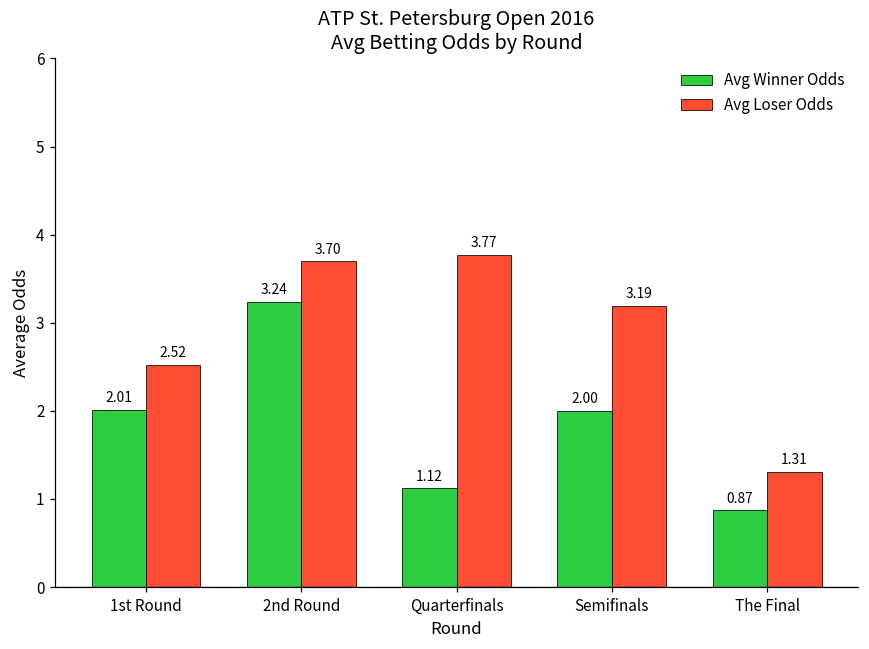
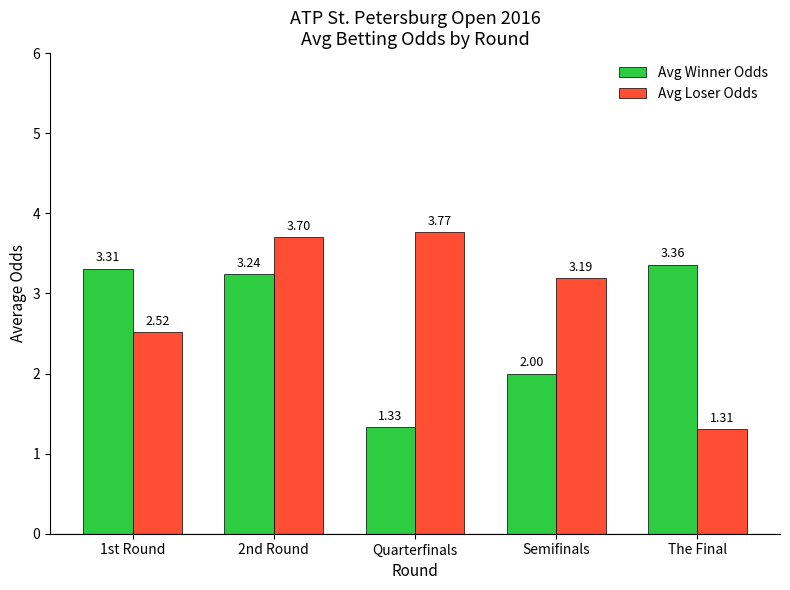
Avg Winner Odds, 1st Round: 2.01 -> 3.31
Avg Winner Odds, Quarterfinals: 1.12 -> 1.33
Avg Winner Odds, The Final: 0.87 -> 3.36
